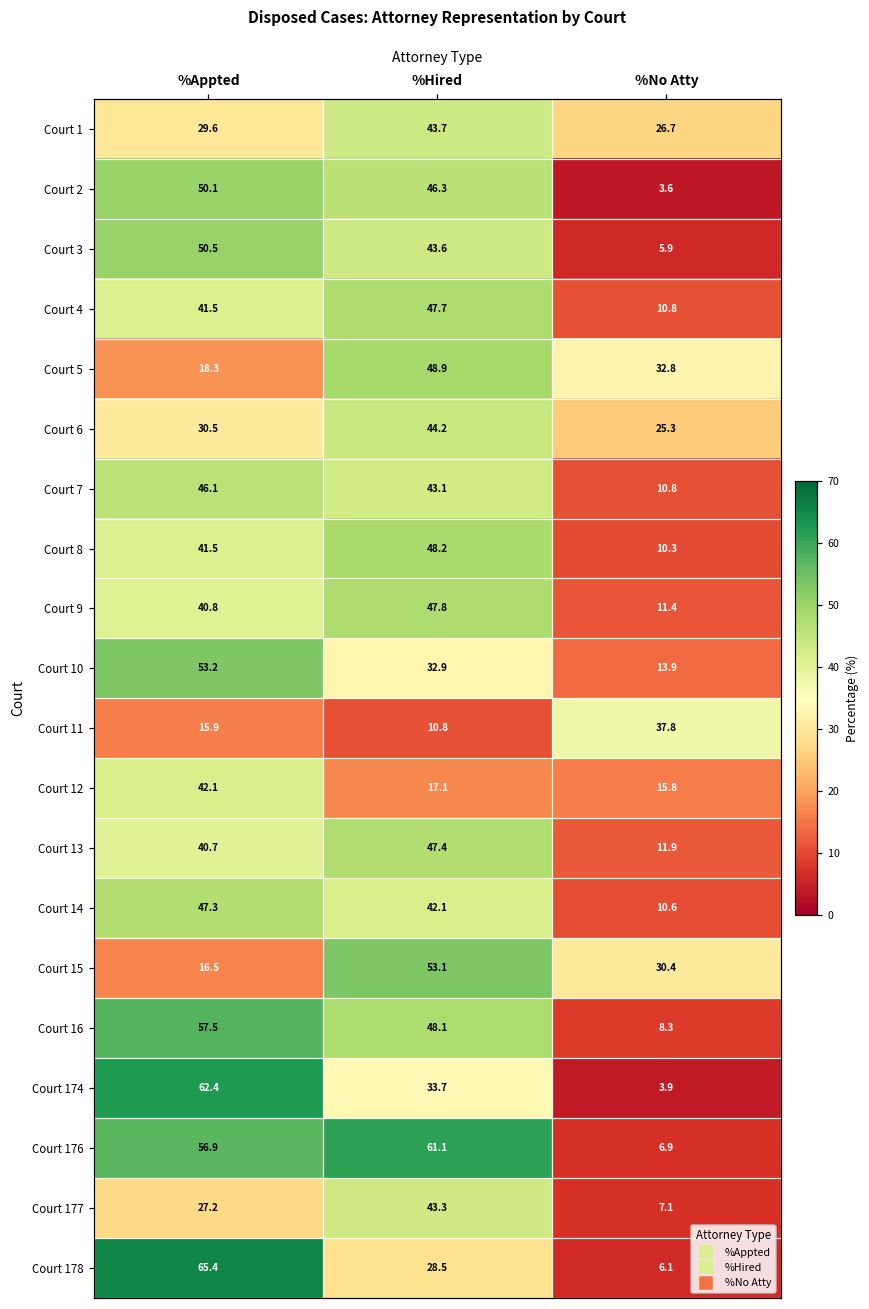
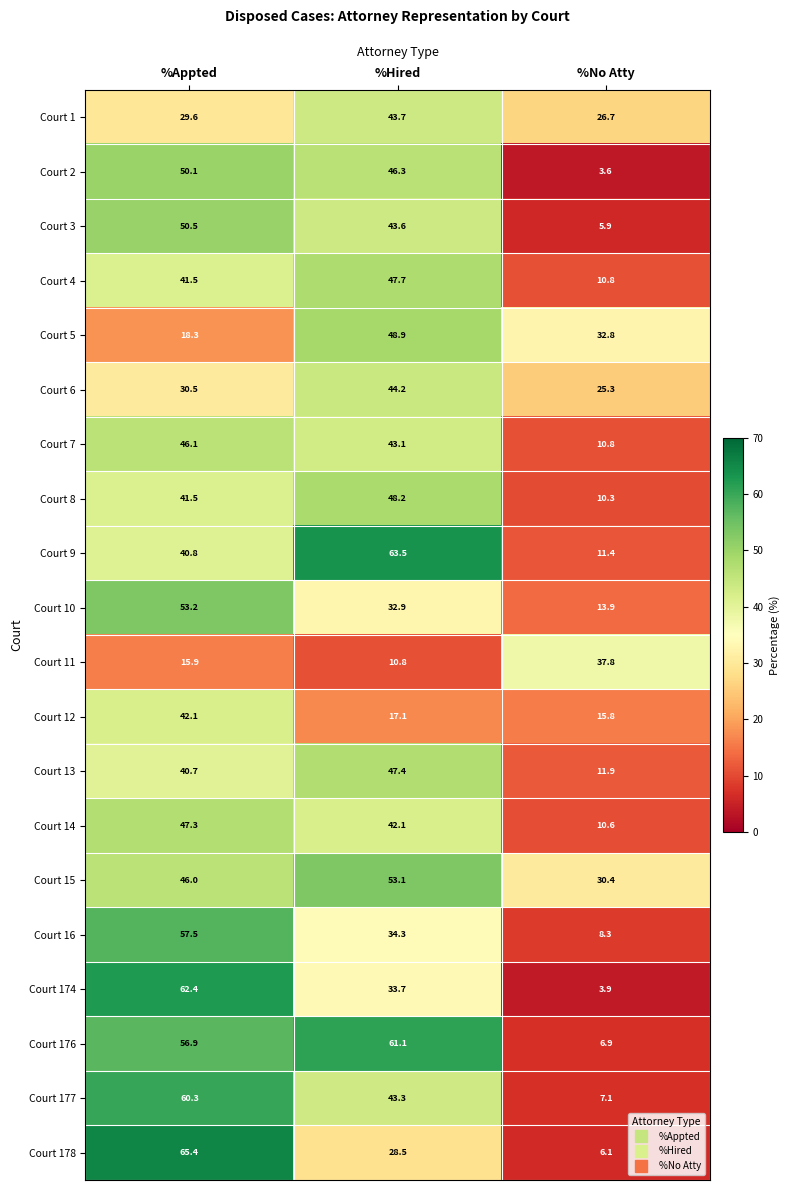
Court 9, %Hired: 47.8 -> 63.5
Court 15, %Appted: 16.5 -> 46.0
Court 16, %Hired: 48.1 -> 34.3
Court 177, %Appted: 27.2 -> 60.3
